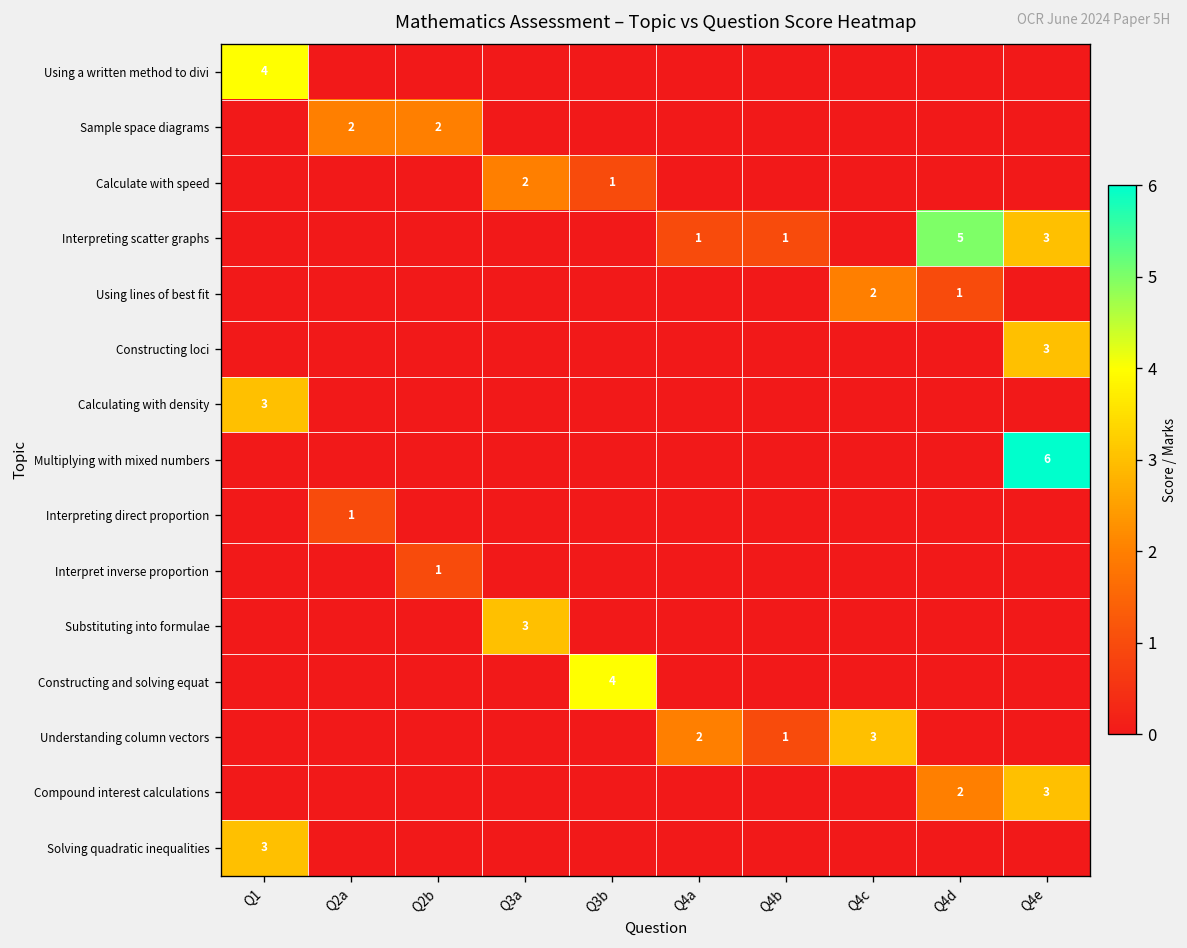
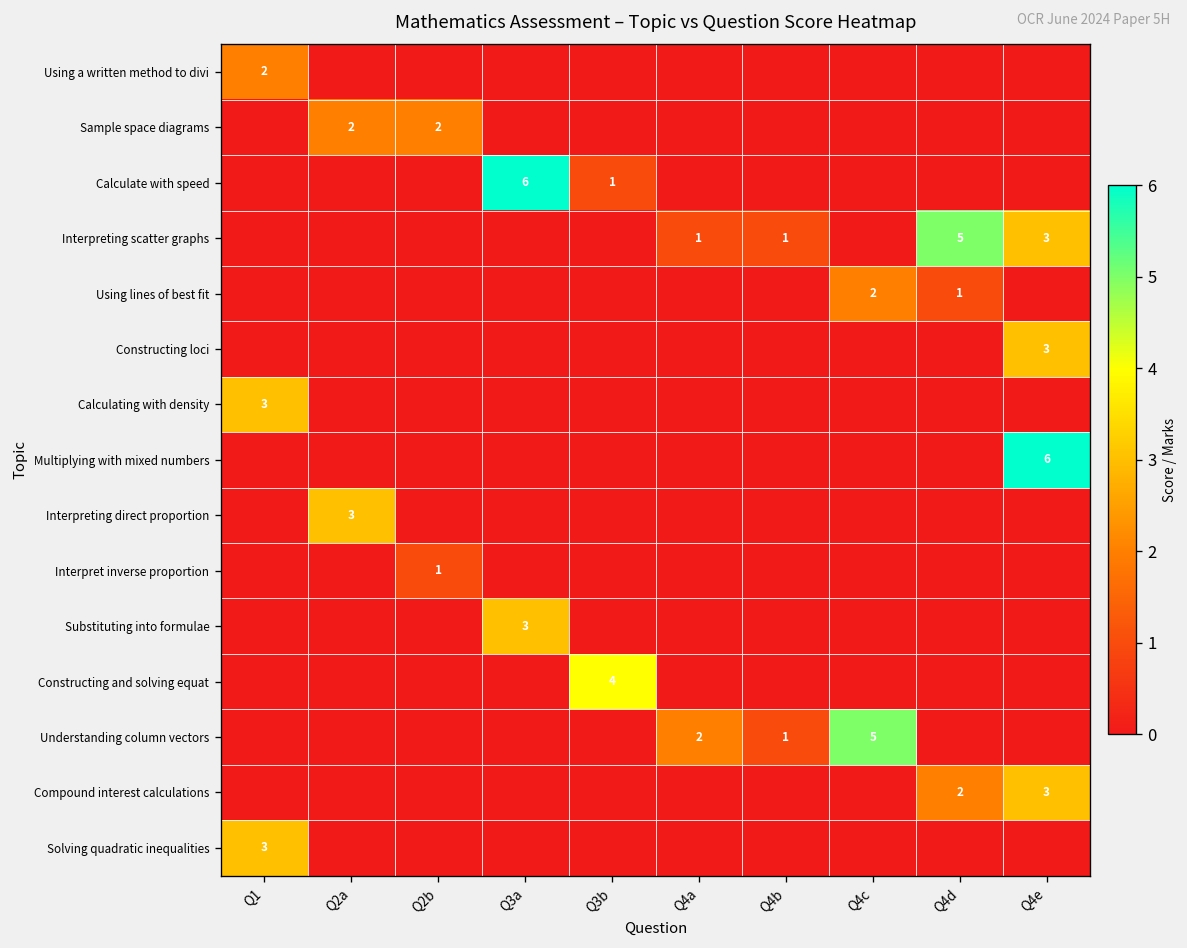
Using a written method to divi, Q1: 4 -> 2
Calculate with speed, Q3a: 2 -> 6
Interpreting direct proportion, Q2a: 1 -> 3
Understanding column vectors, Q4c: 3 -> 5
